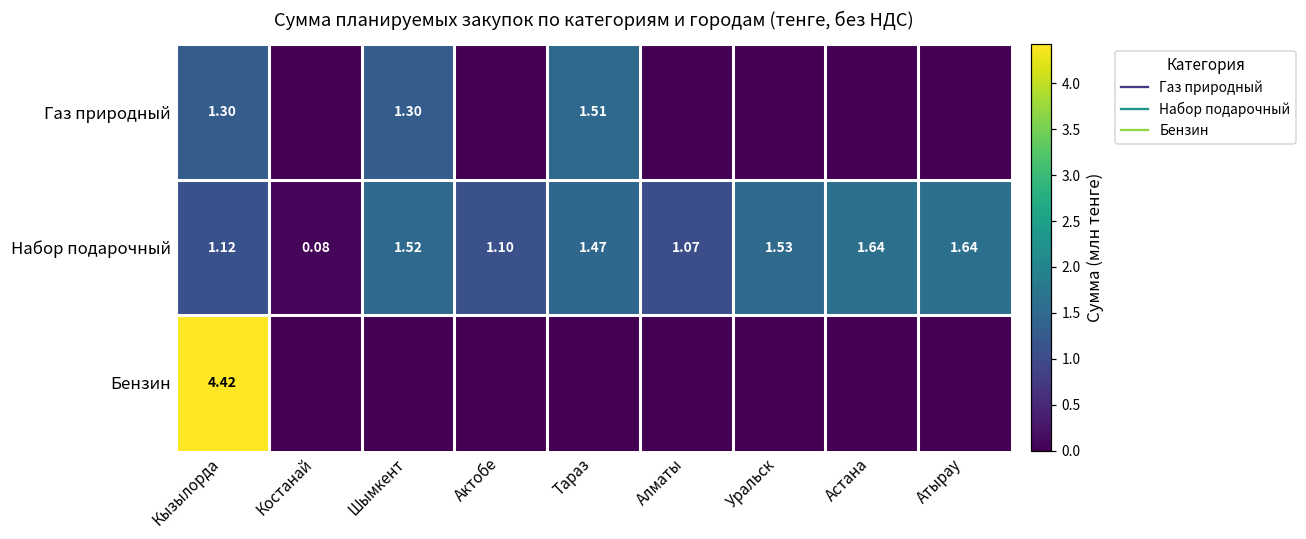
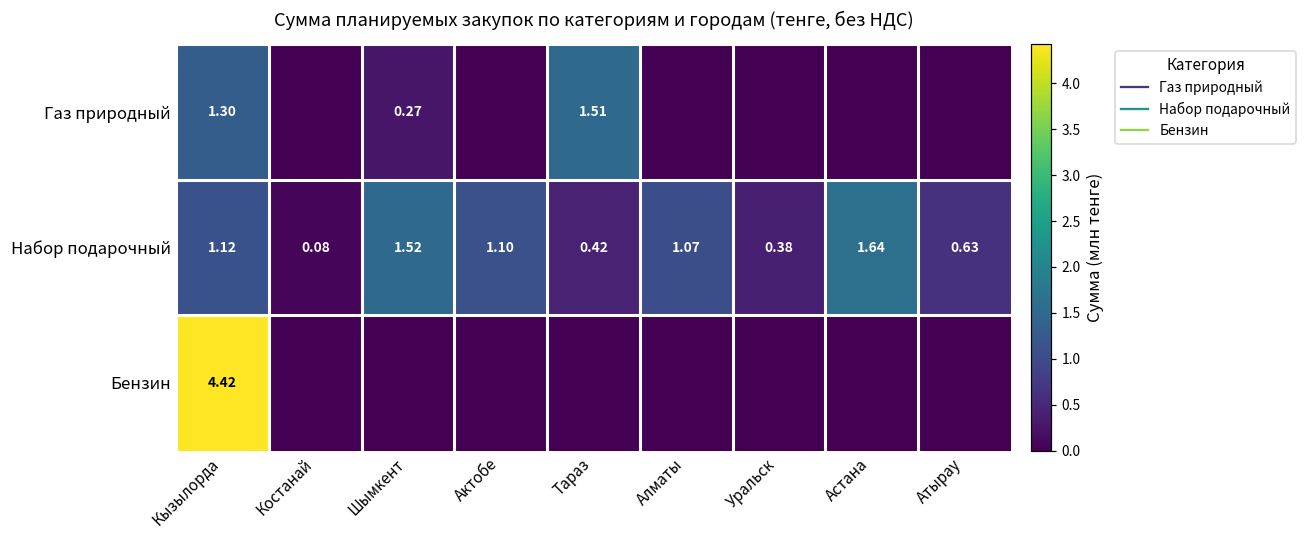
Газ природный, Шымкент: 1.30 -> 0.27
Набор подарочный, Тараз: 1.47 -> 0.42
Набор подарочный, Уральск: 1.53 -> 0.38
Набор подарочный, Атырау: 1.64 -> 0.63
